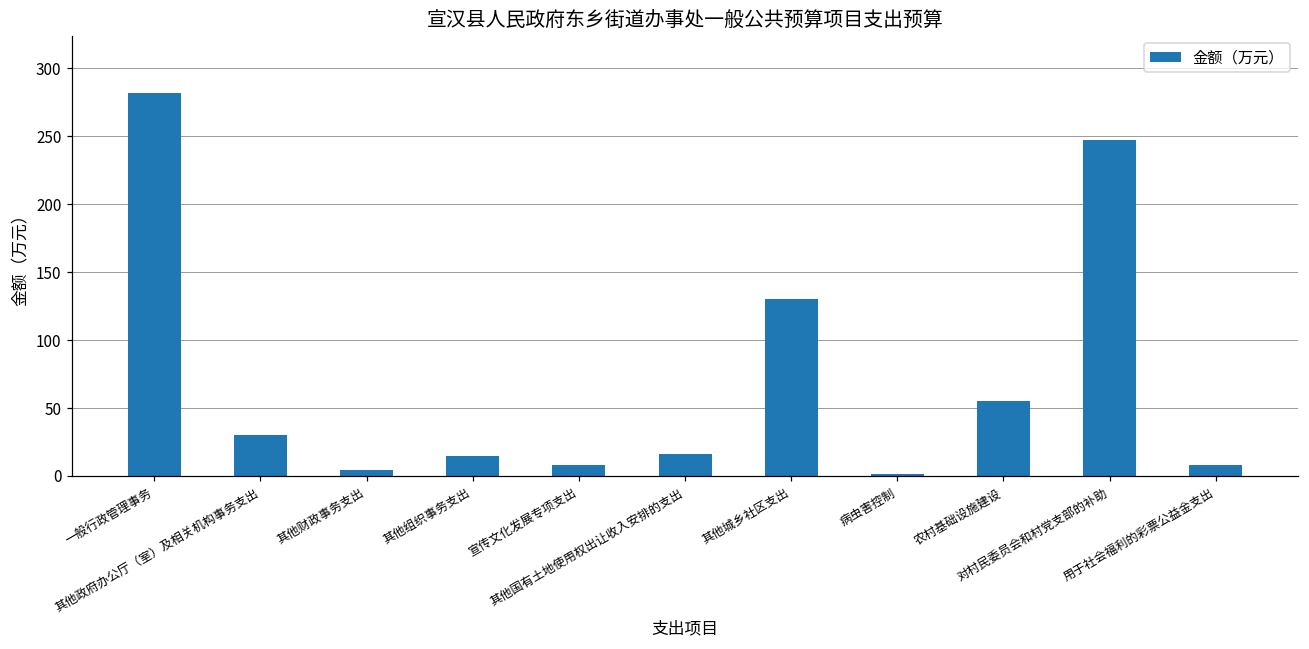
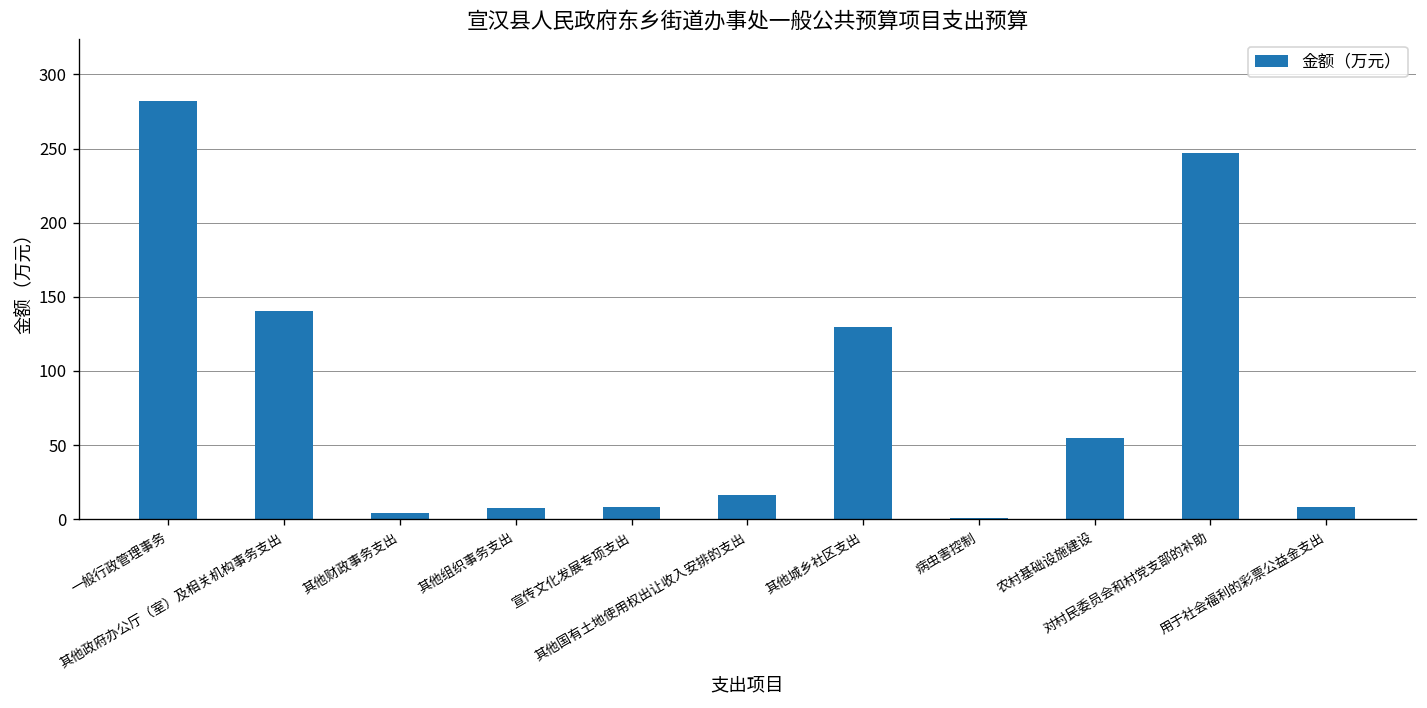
其他政府办公厅（室）及相关机构事务支出: 30 -> 141
其他组织事务支出: 15 -> 8
